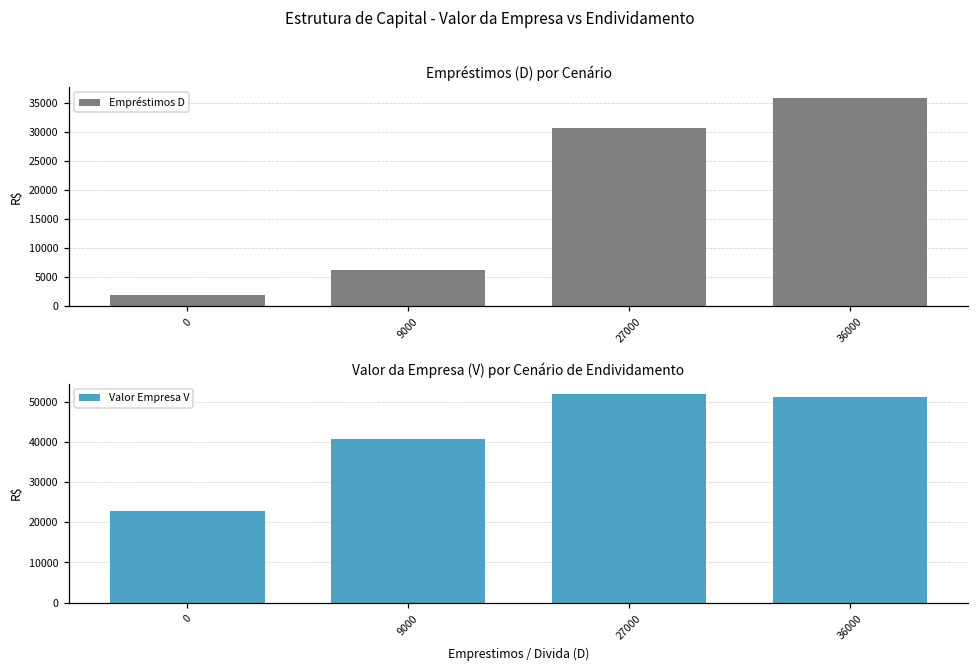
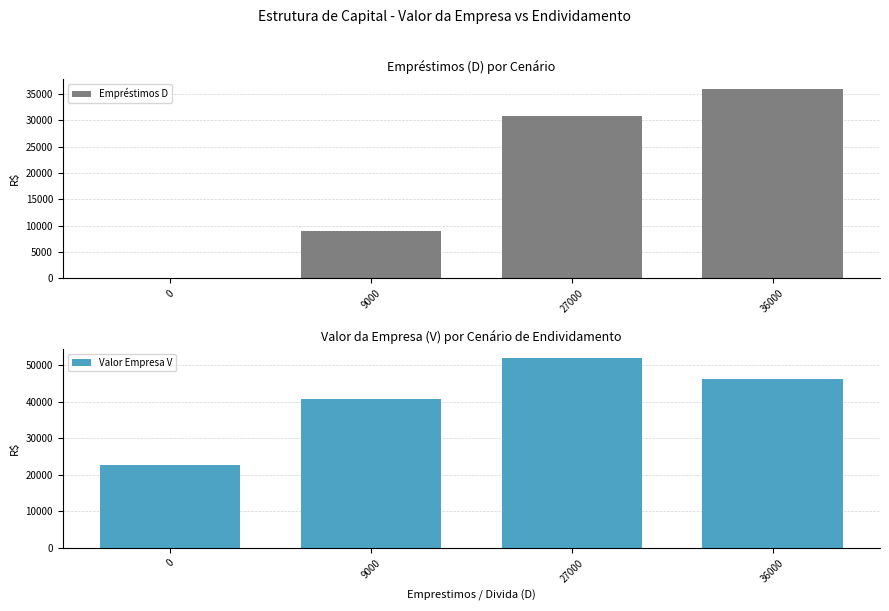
Empréstimos (D) por Cenário, 0: 2000 -> 0
Empréstimos (D) por Cenário, 9000: 6000 -> 9000
Valor da Empresa (V) por Cenário de Endividamento, 36000: 51000 -> 46000
